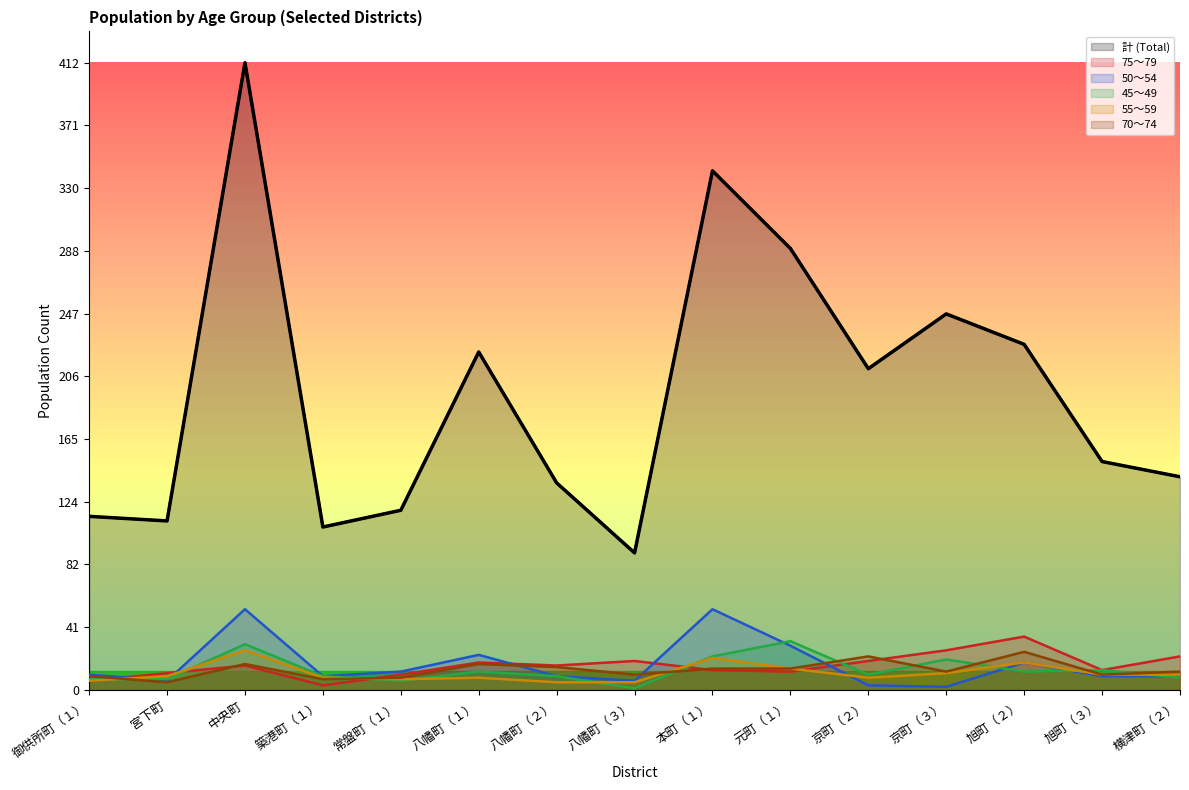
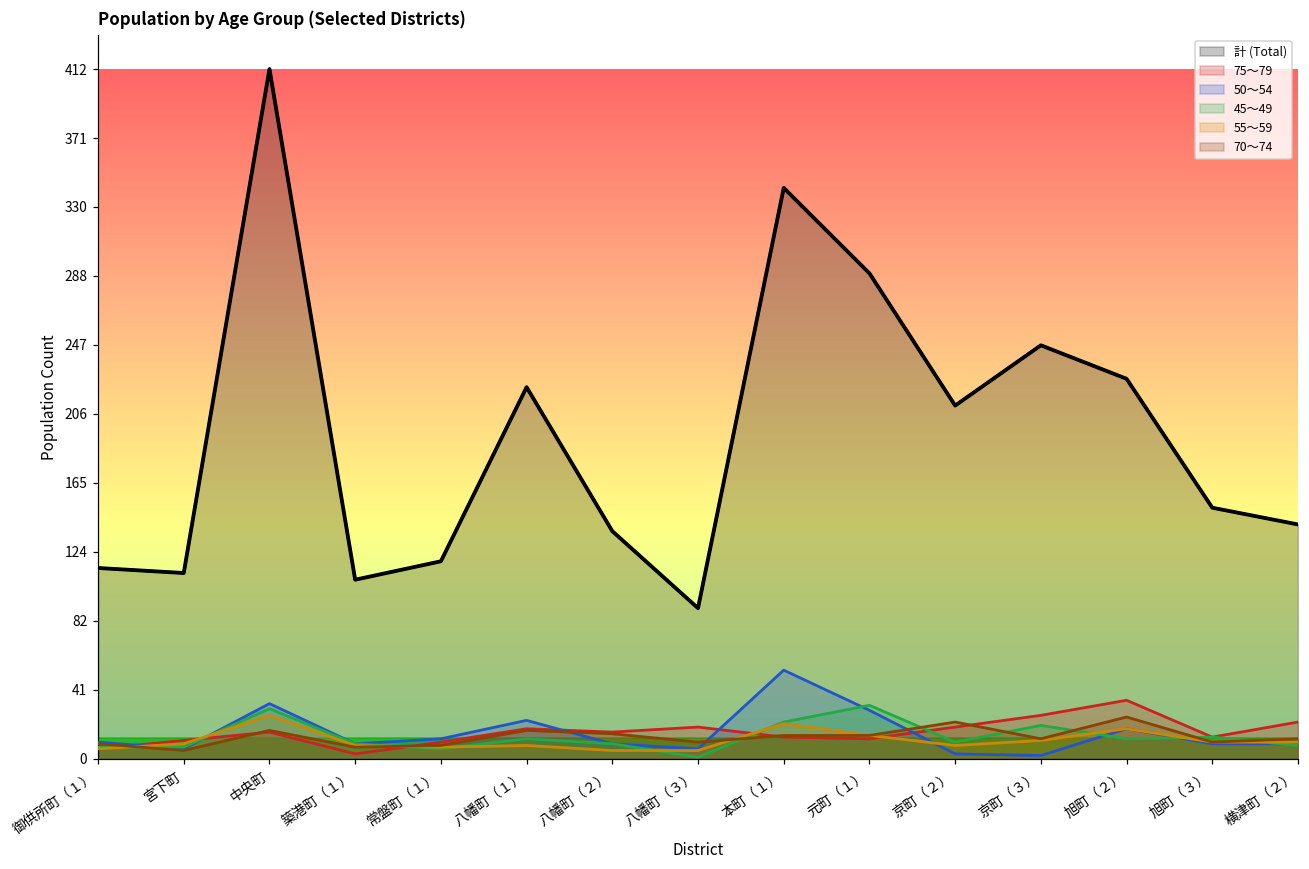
50～54, 中央町: 53 -> 33
